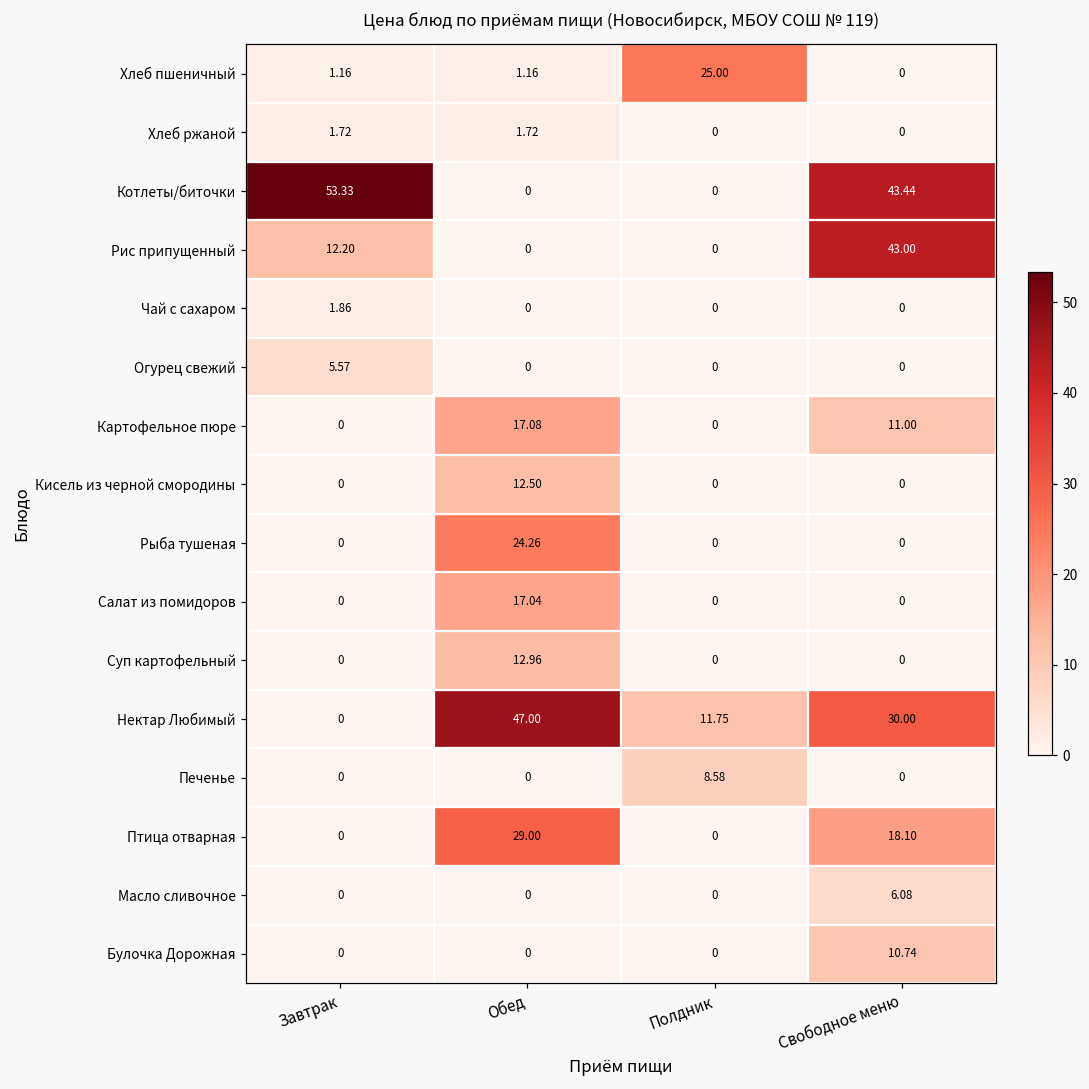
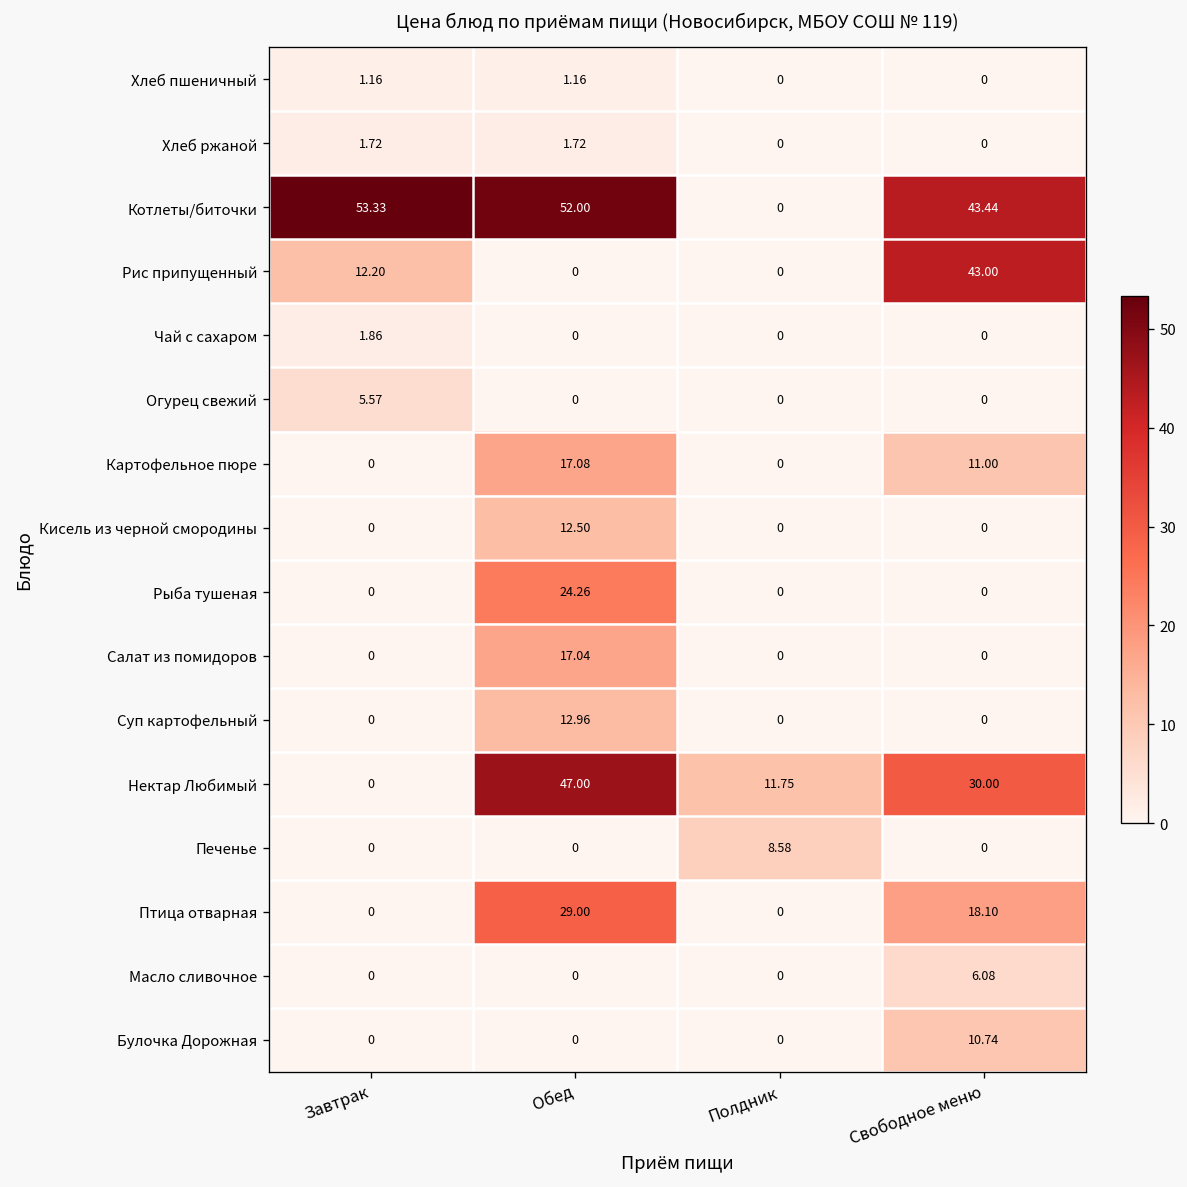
Хлеб пшеничный, Полдник: 25.00 -> 0
Котлеты/биточки, Обед: 0 -> 52.00
